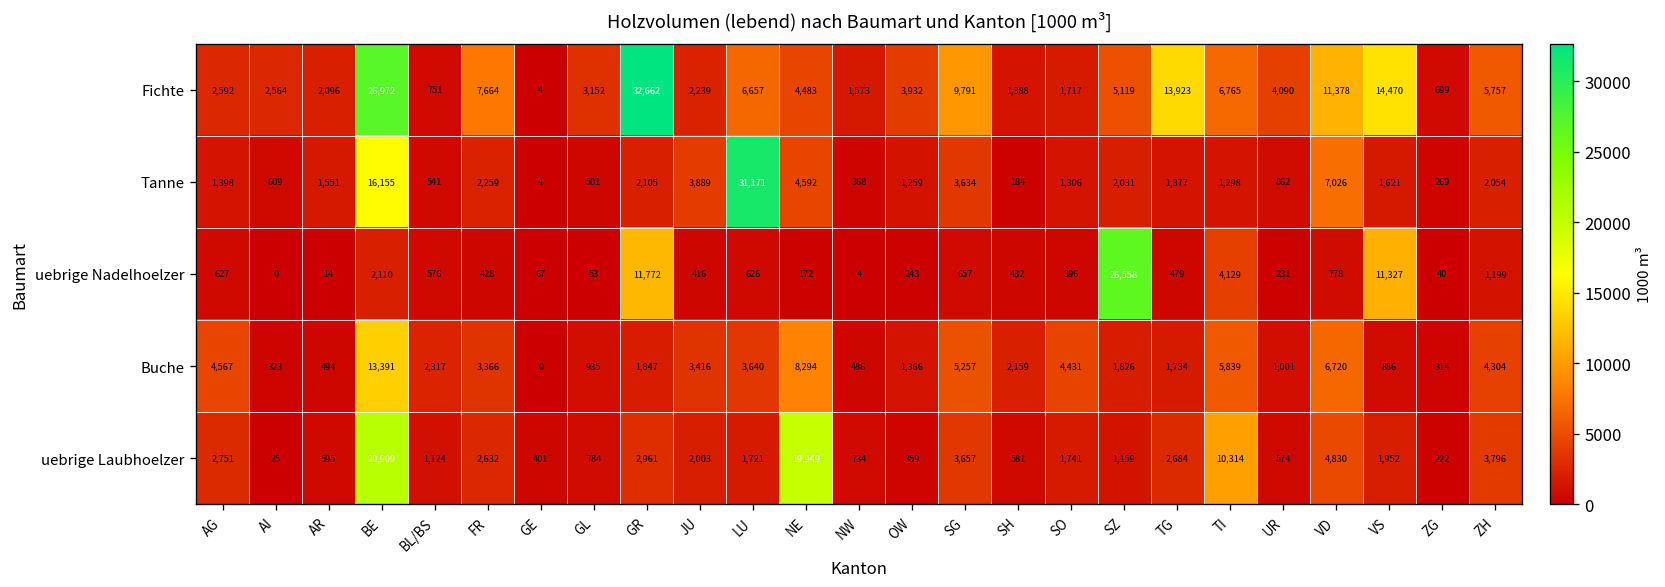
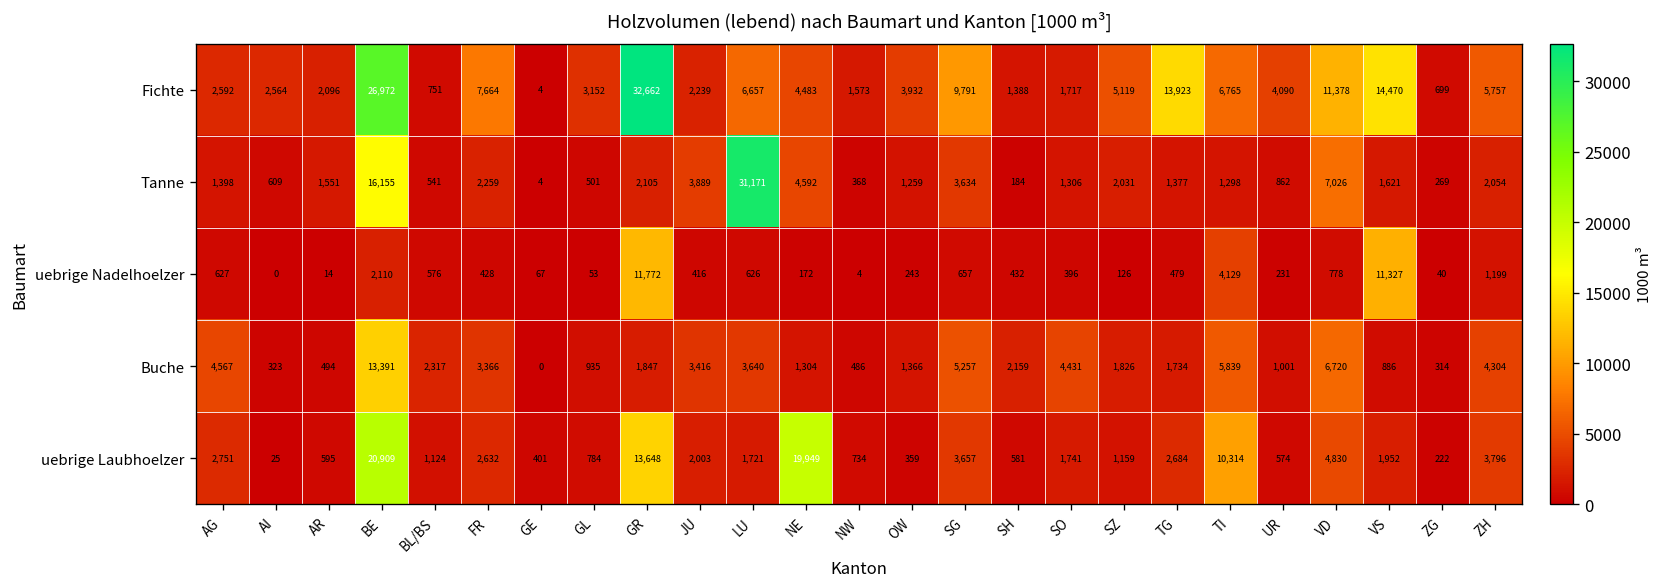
uebrige Nadelhoelzer, SZ: 26,558 -> 126
Buche, NE: 8,294 -> 1,304
uebrige Laubhoelzer, GR: 2,961 -> 13,648
